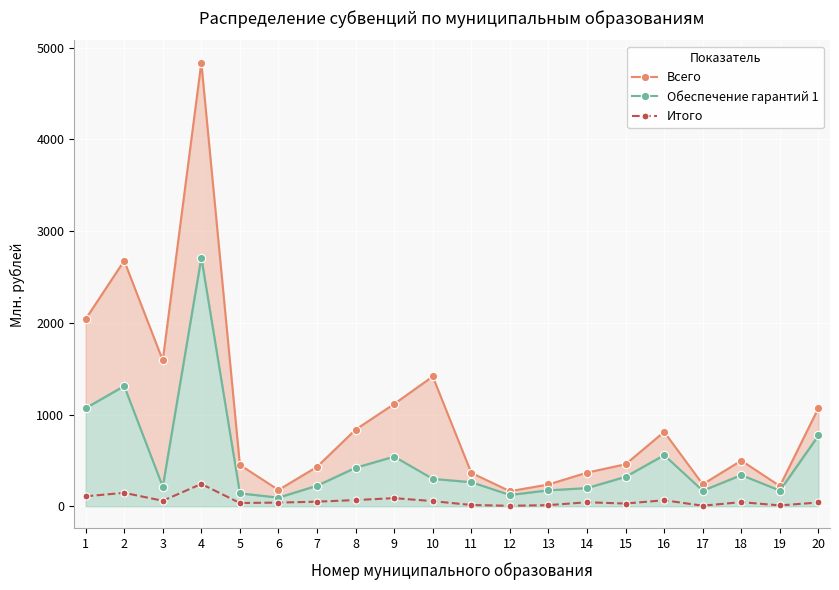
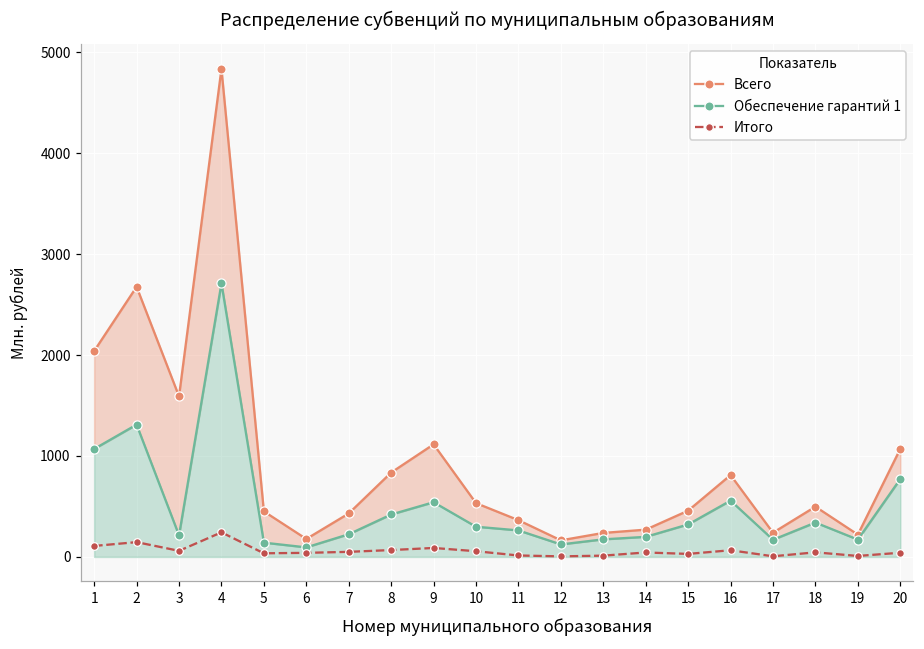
Всего, 10: 1400 -> 500
Всего, 14: 400 -> 300
